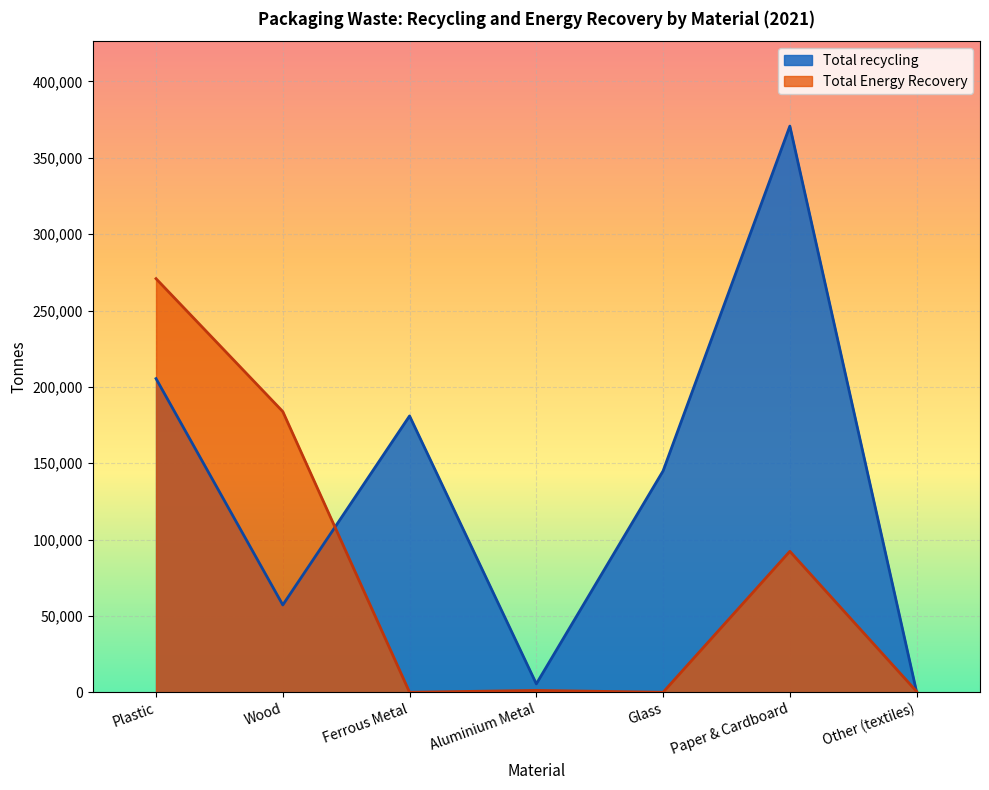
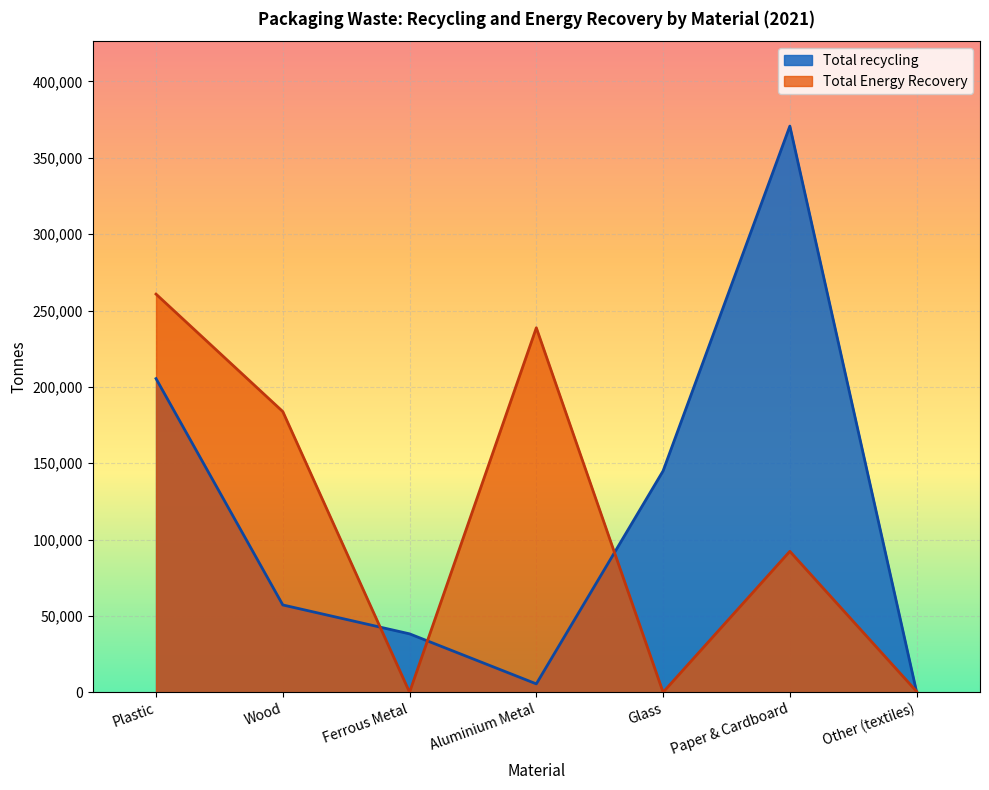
Total Energy Recovery, Plastic: 271,000 -> 261,000
Total recycling, Ferrous Metal: 181,000 -> 38,000
Total Energy Recovery, Aluminium Metal: 1,000 -> 239,000
